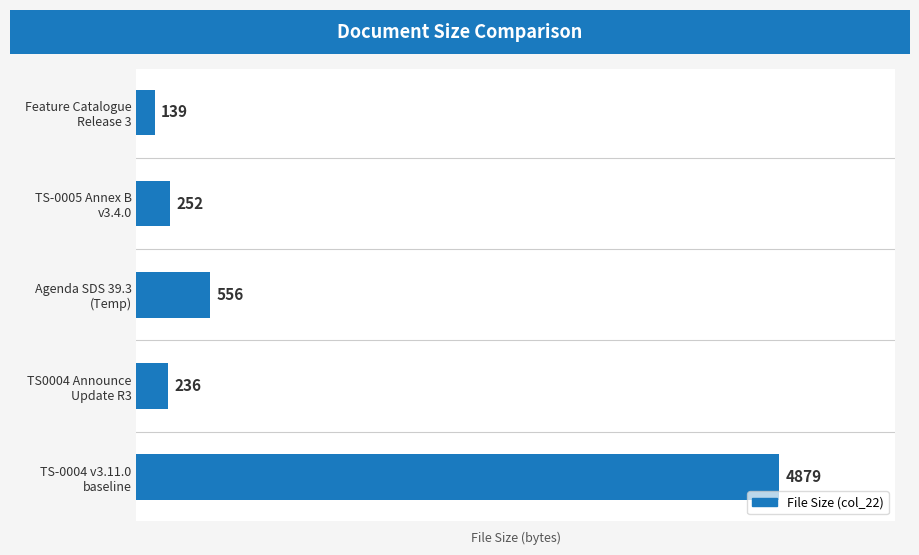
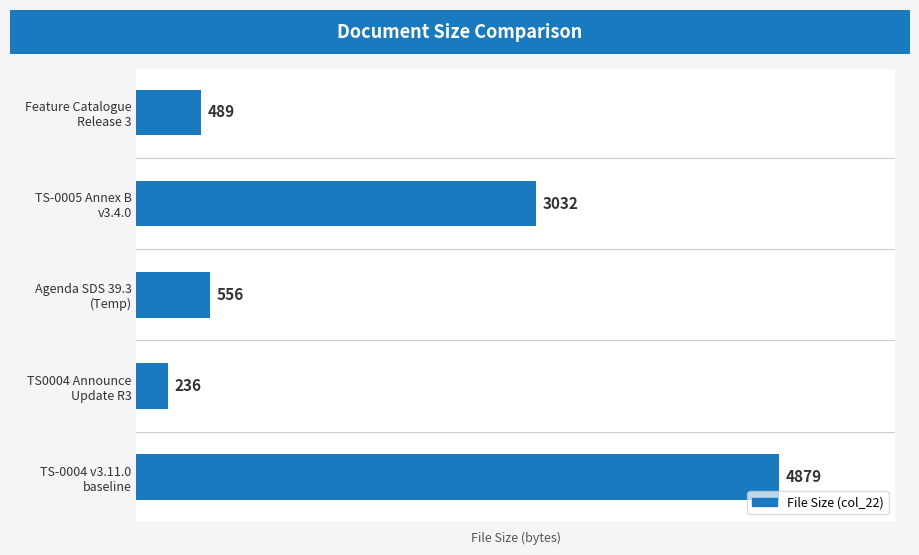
Feature Catalogue Release 3: 139 -> 489
TS-0005 Annex B v3.4.0: 252 -> 3032
